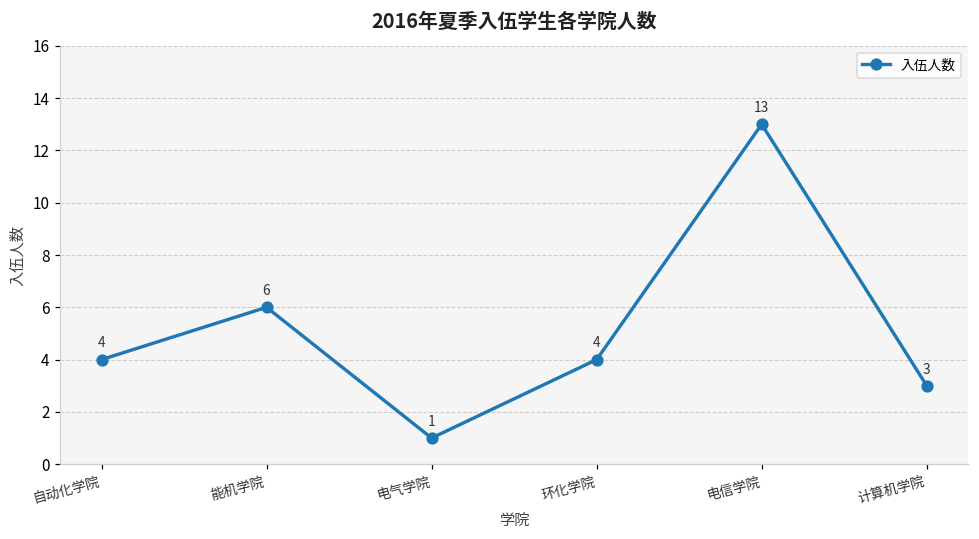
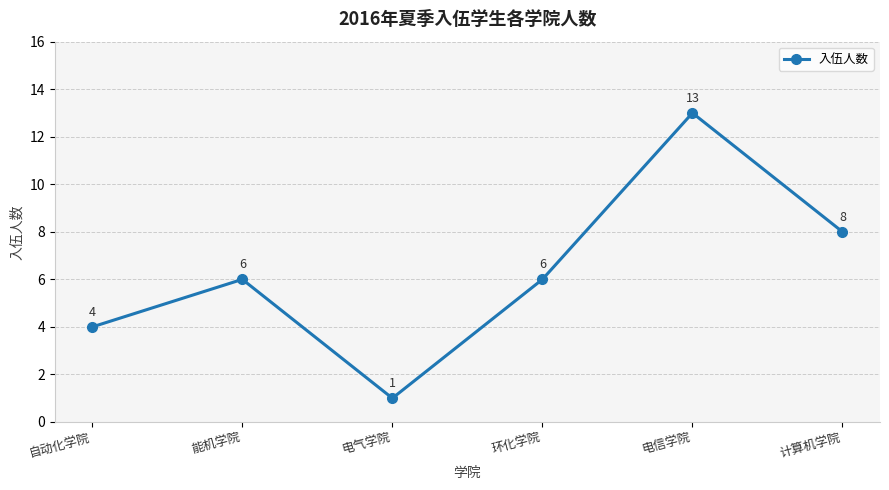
环化学院: 4 -> 6
计算机学院: 3 -> 8
